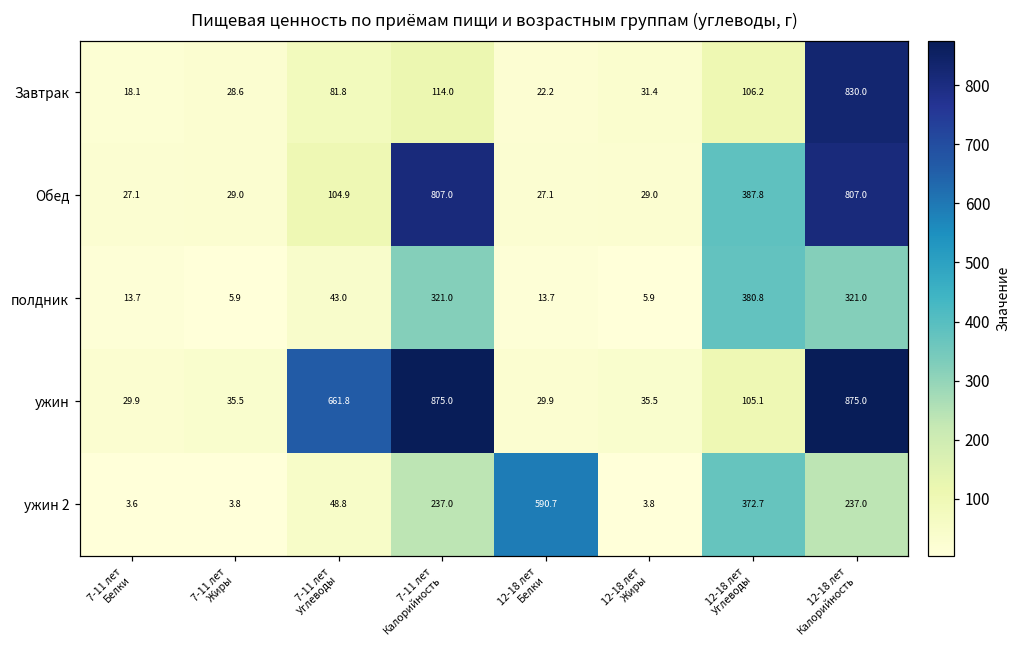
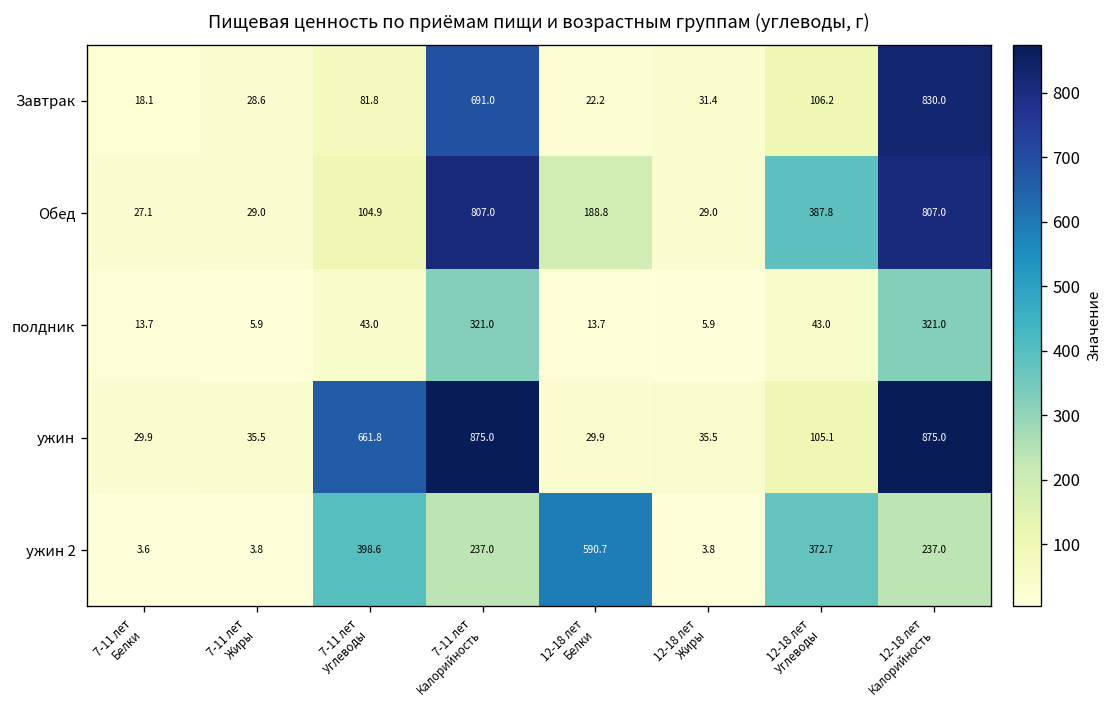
Завтрак, 7-11 лет Калорийность: 114.0 -> 691.0
Обед, 12-18 лет Белки: 27.1 -> 188.8
полдник, 12-18 лет Углеводы: 380.8 -> 43.0
ужин 2, 7-11 лет Углеводы: 48.8 -> 398.6
